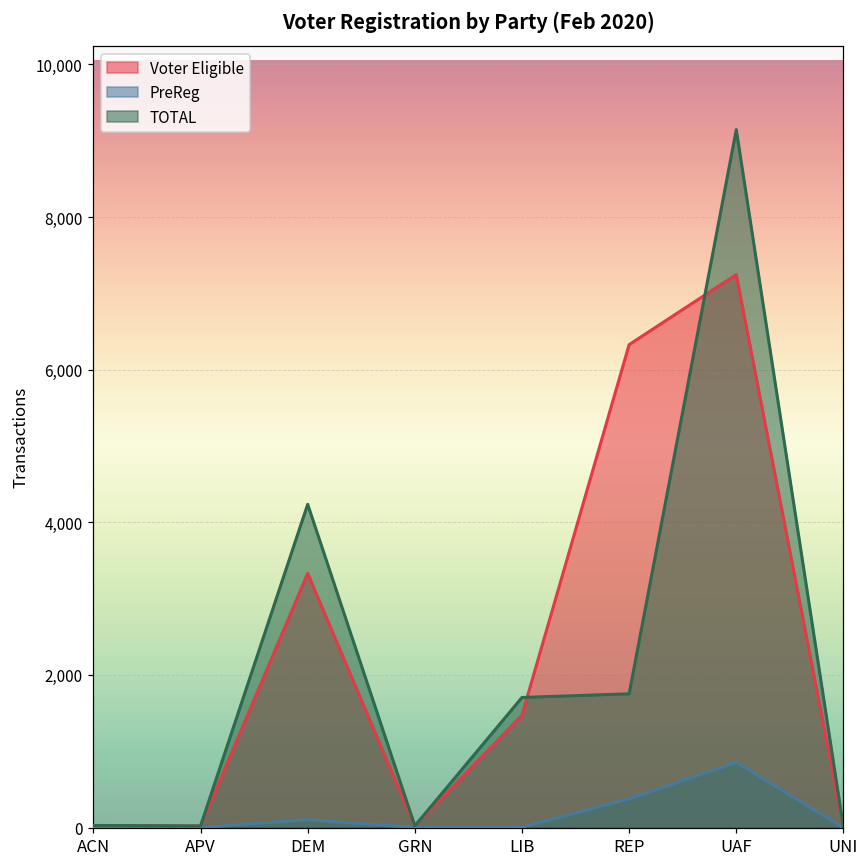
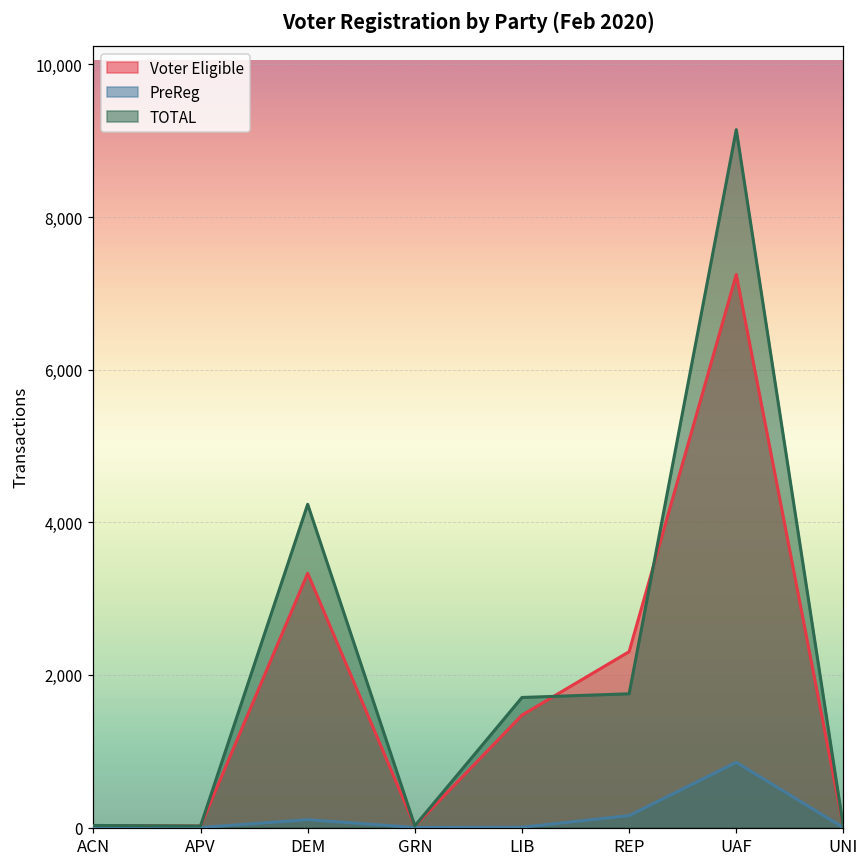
Voter Eligible, REP: 6,300 -> 2,300
PreReg, REP: 400 -> 200
